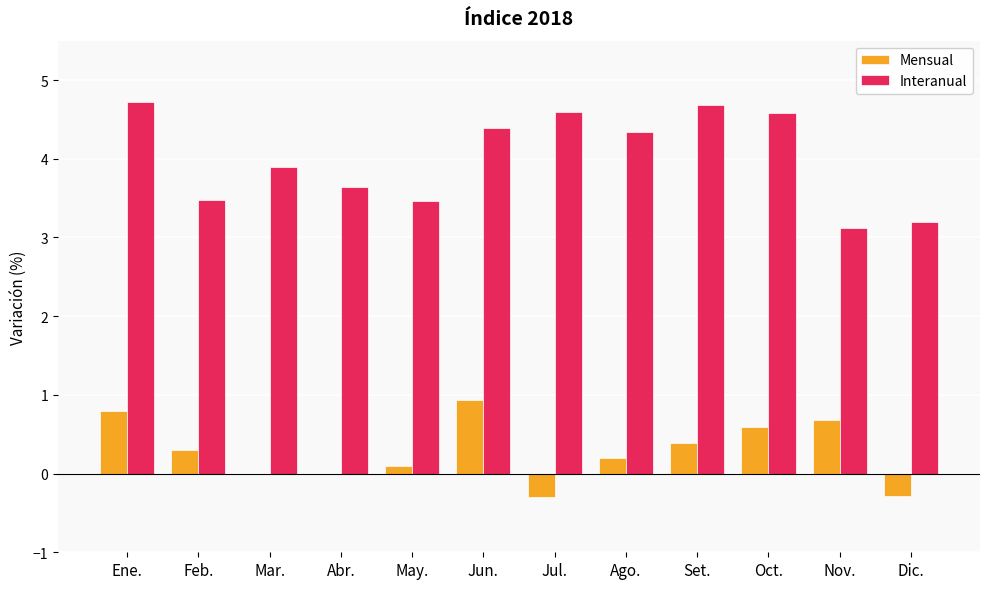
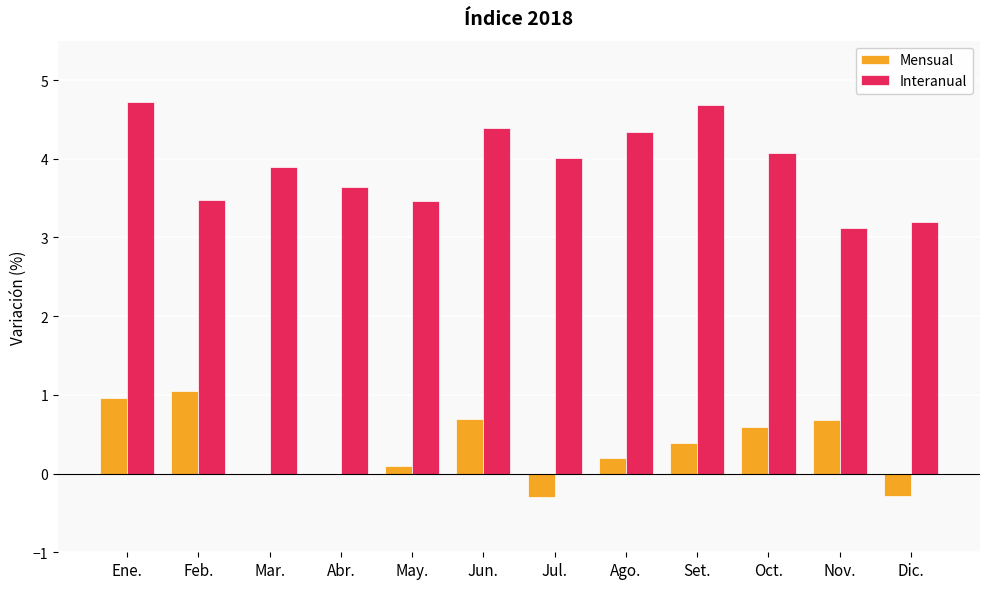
Mensual, Ene.: 0.8 -> 1.0
Mensual, Feb.: 0.3 -> 1.0
Mensual, Jun.: 0.9 -> 0.7
Interanual, Jul.: 4.6 -> 4.0
Interanual, Oct.: 4.6 -> 4.1
